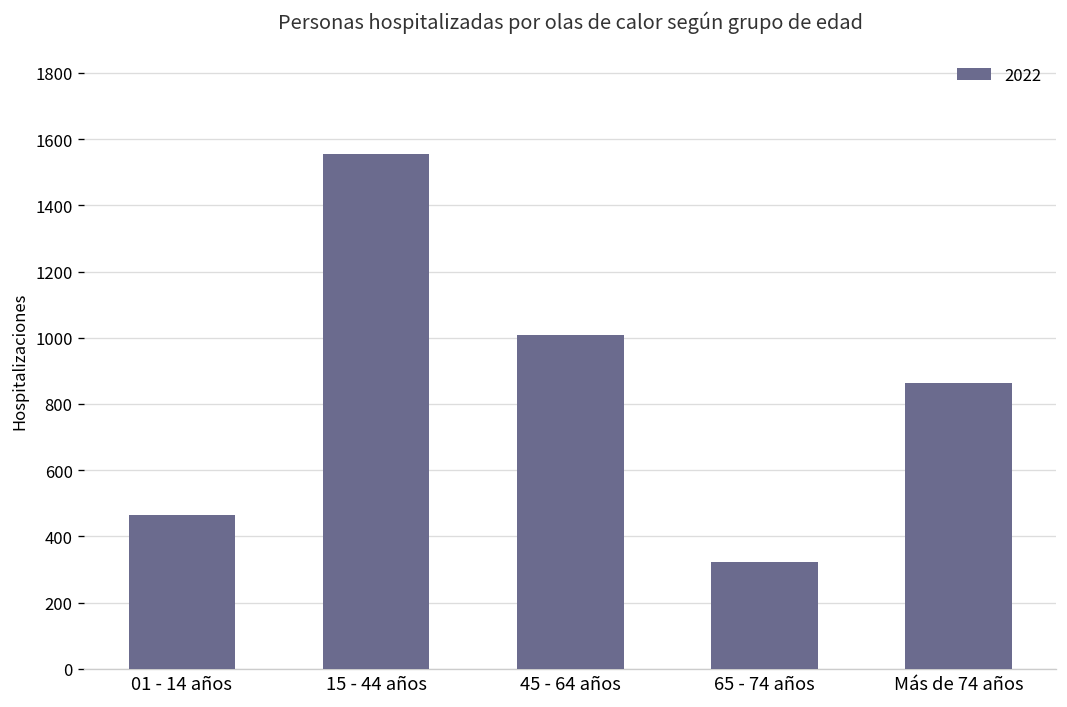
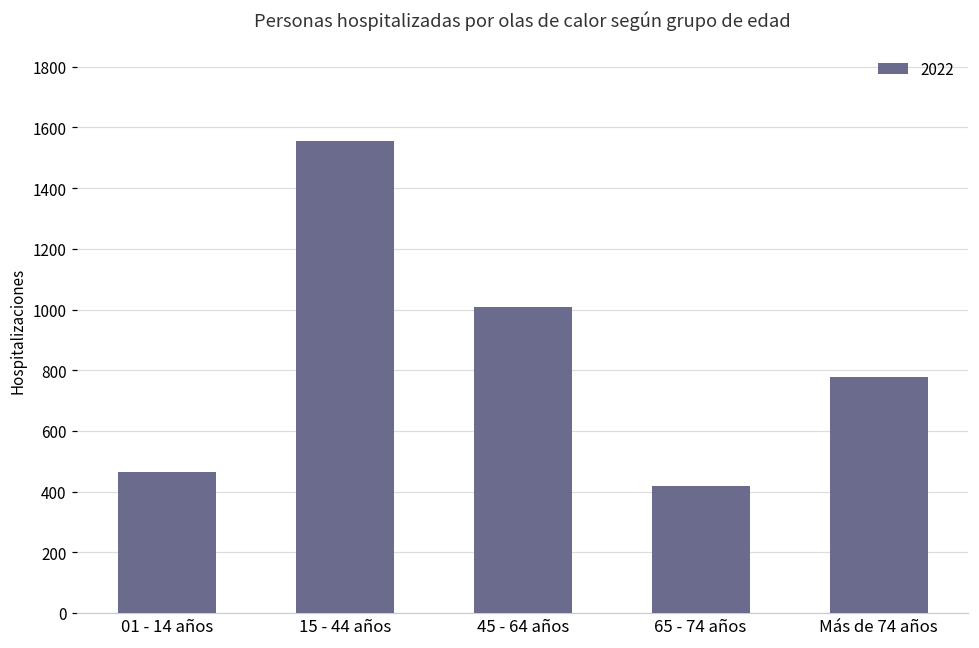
65 - 74 años: 320 -> 420
Más de 74 años: 860 -> 780
